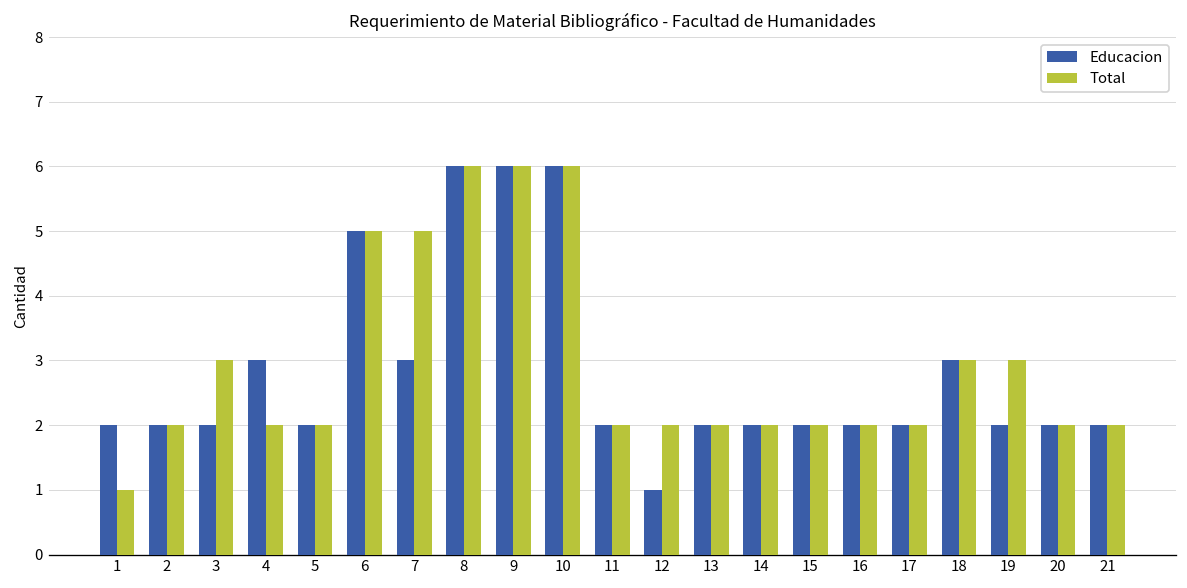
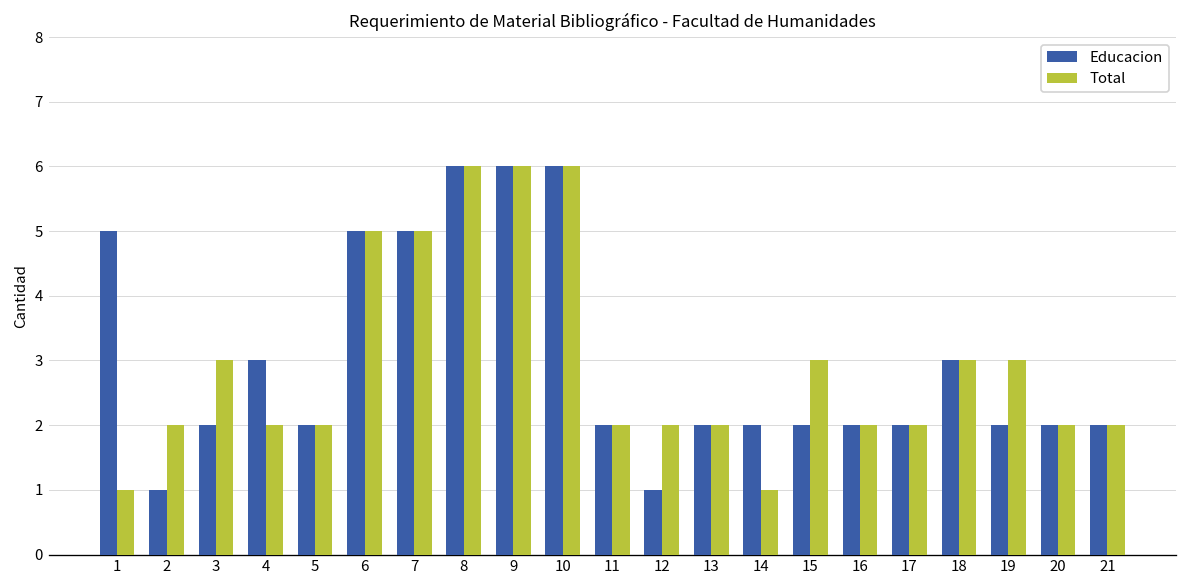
Educacion, 1: 2 -> 5
Educacion, 2: 2 -> 1
Educacion, 7: 3 -> 5
Total, 14: 2 -> 1
Total, 15: 2 -> 3
